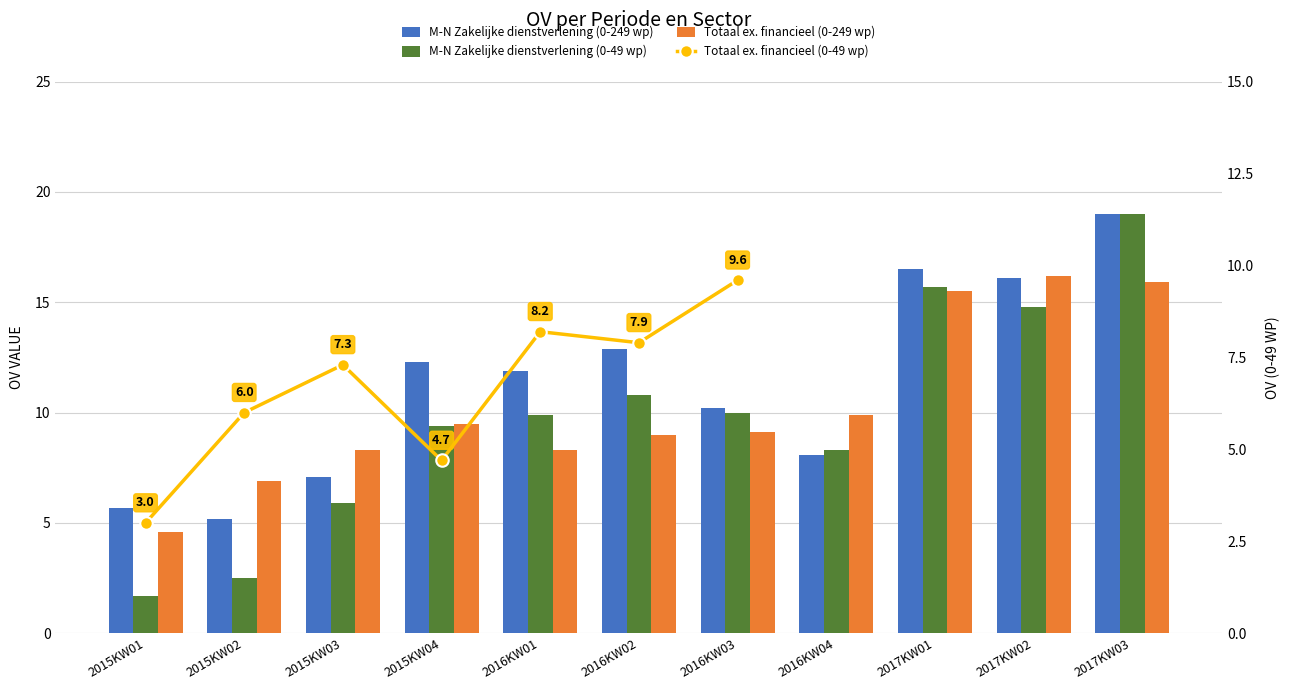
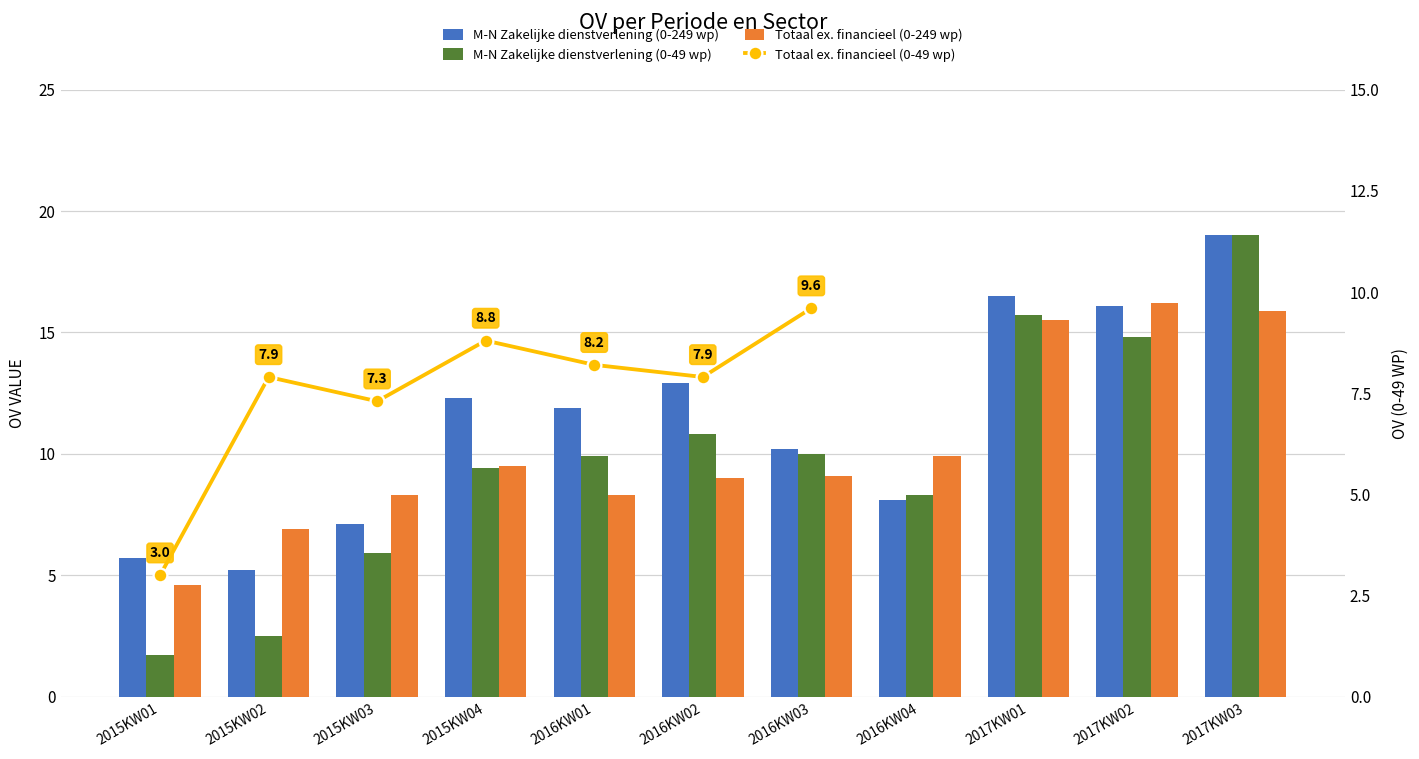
Totaal ex. financieel (0-49 wp), 2015KW02: 6.0 -> 7.9
Totaal ex. financieel (0-49 wp), 2015KW04: 4.7 -> 8.8
